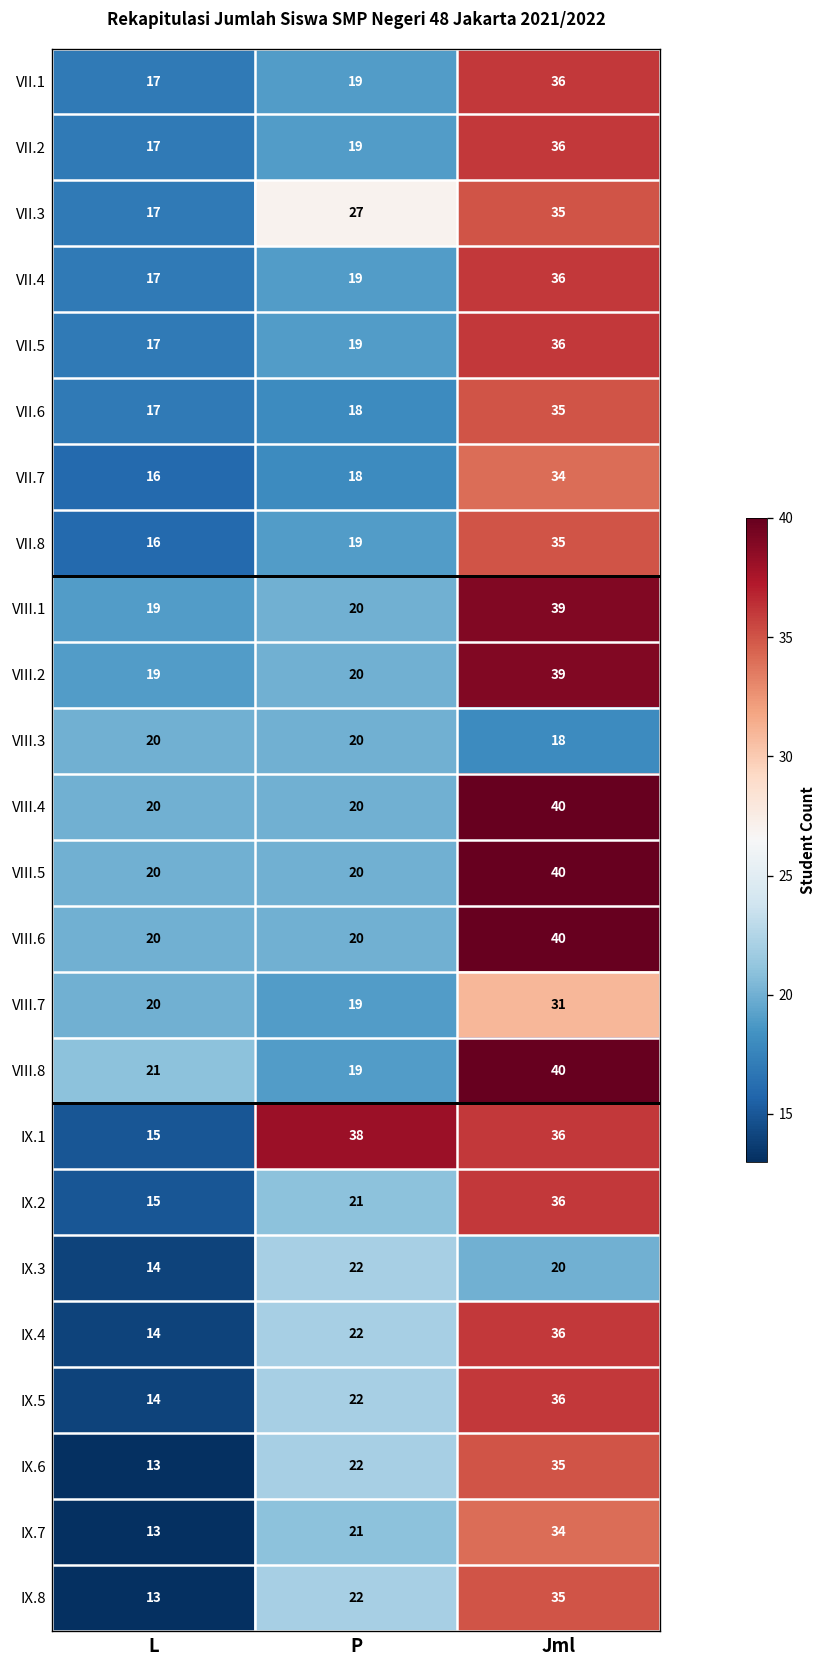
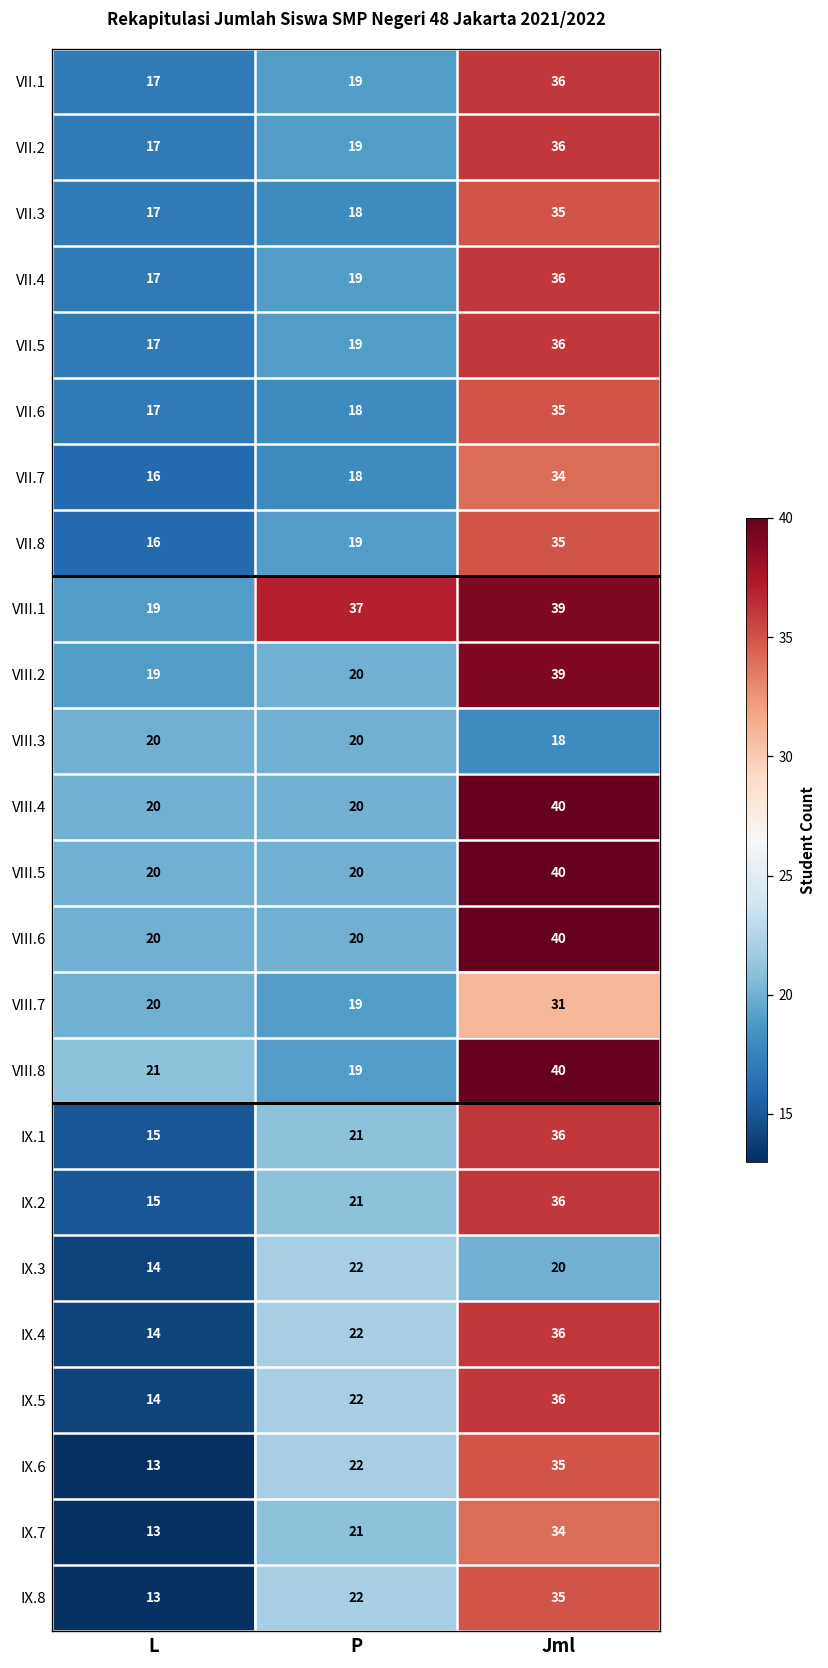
VII.3, P: 27 -> 18
VIII.1, P: 20 -> 37
IX.1, P: 38 -> 21
